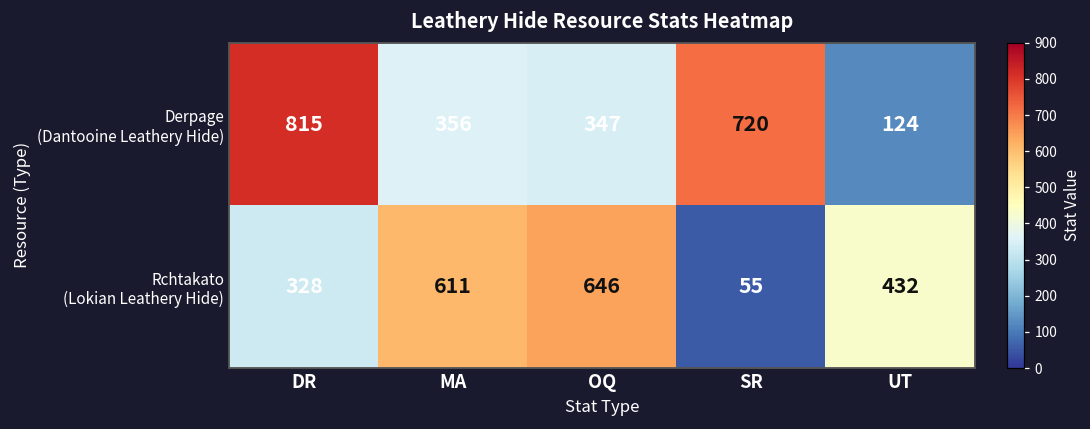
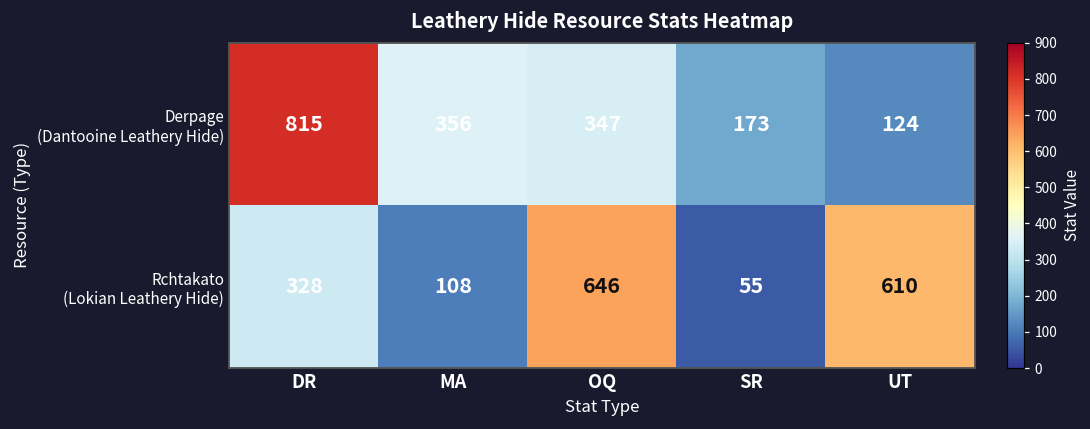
Derpage (Dantooine Leathery Hide), SR: 720 -> 173
Rchtakato (Lokian Leathery Hide), MA: 611 -> 108
Rchtakato (Lokian Leathery Hide), UT: 432 -> 610
